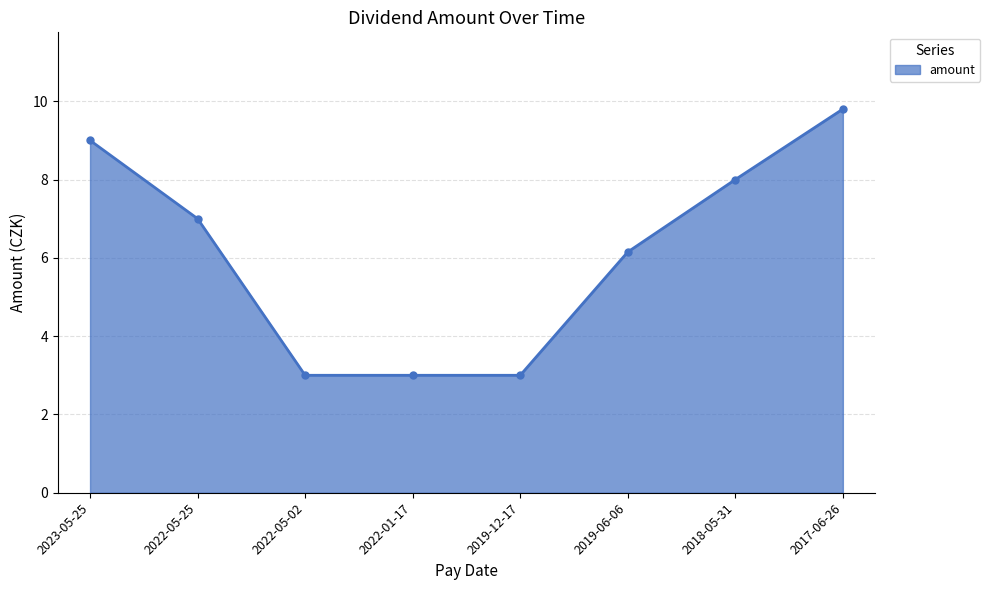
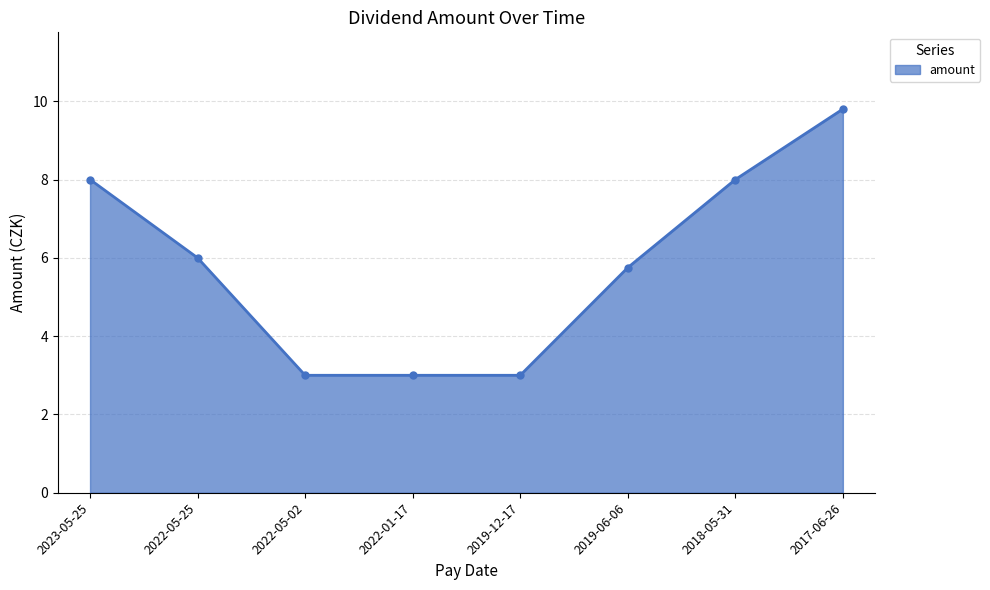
2023-05-25: 9 -> 8
2022-05-25: 7 -> 6
2019-06-06: 6.2 -> 5.8
